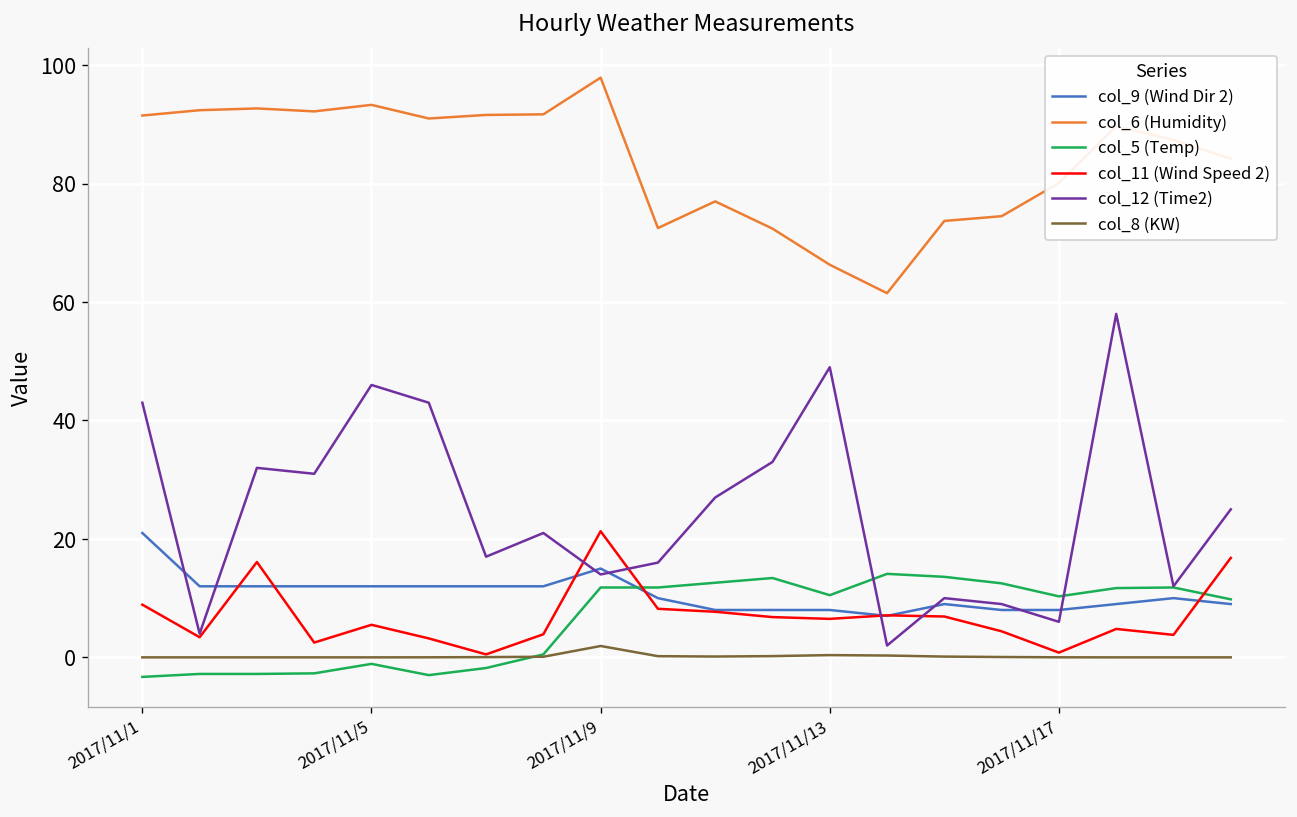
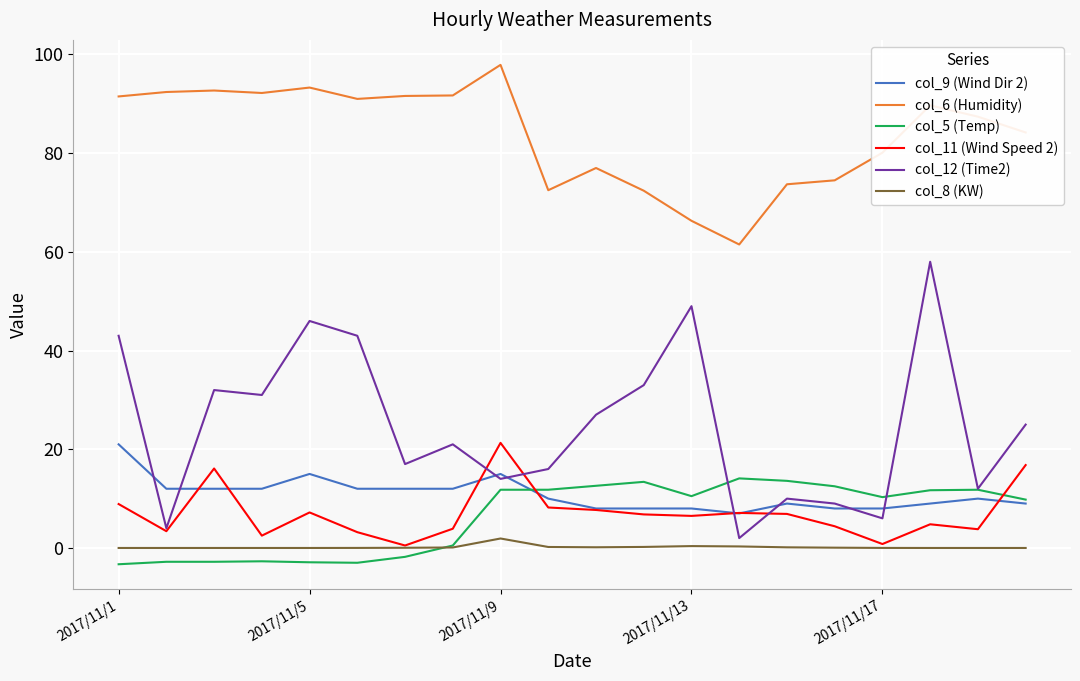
col_9 (Wind Dir 2), 2017/11/5: 12 -> 15
col_5 (Temp), 2017/11/5: -1 -> -3
col_11 (Wind Speed 2), 2017/11/5: 6 -> 7
